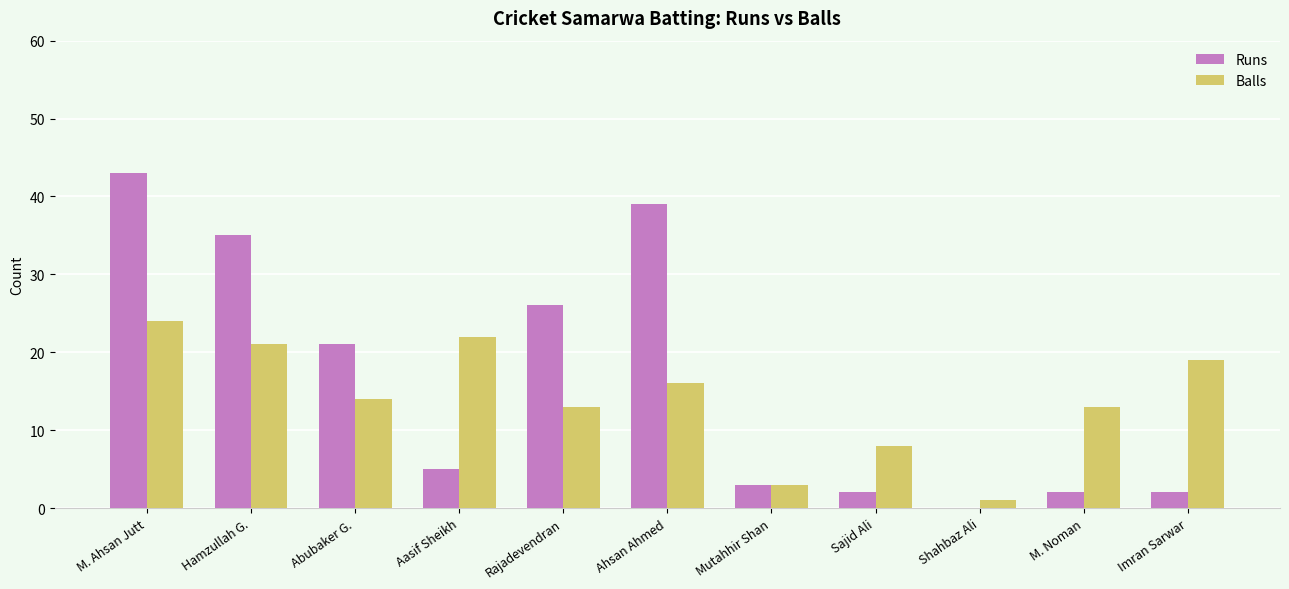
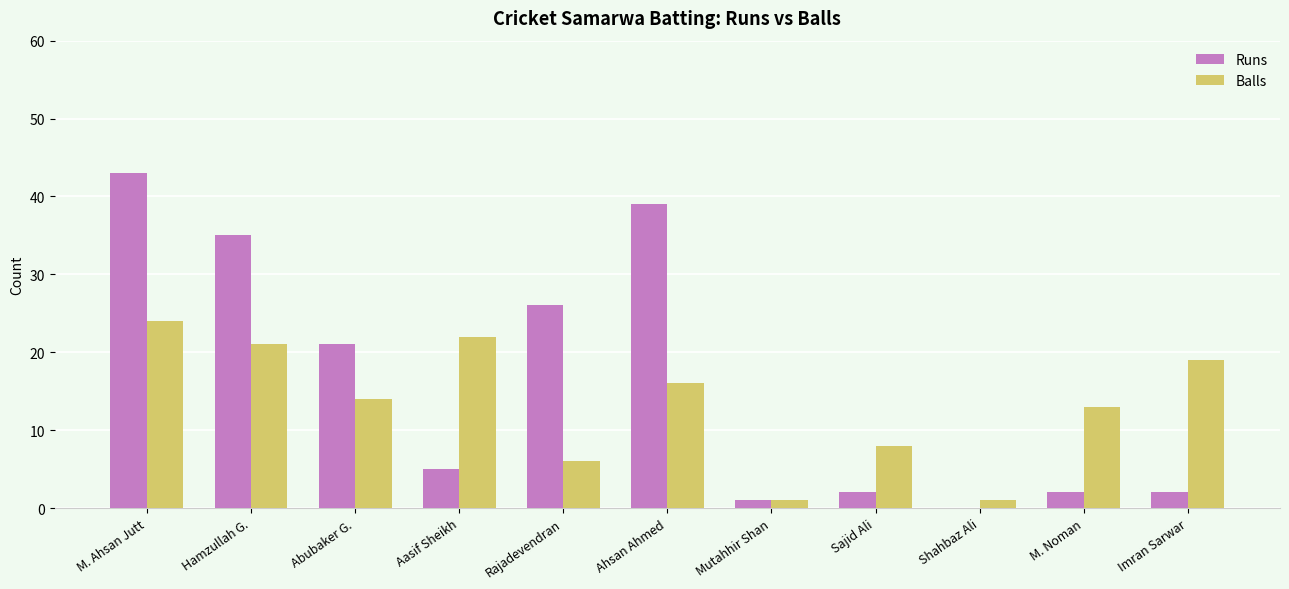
Balls, Rajadevendran: 13 -> 6
Runs, Mutahhir Shan: 3 -> 1
Balls, Mutahhir Shan: 3 -> 1
